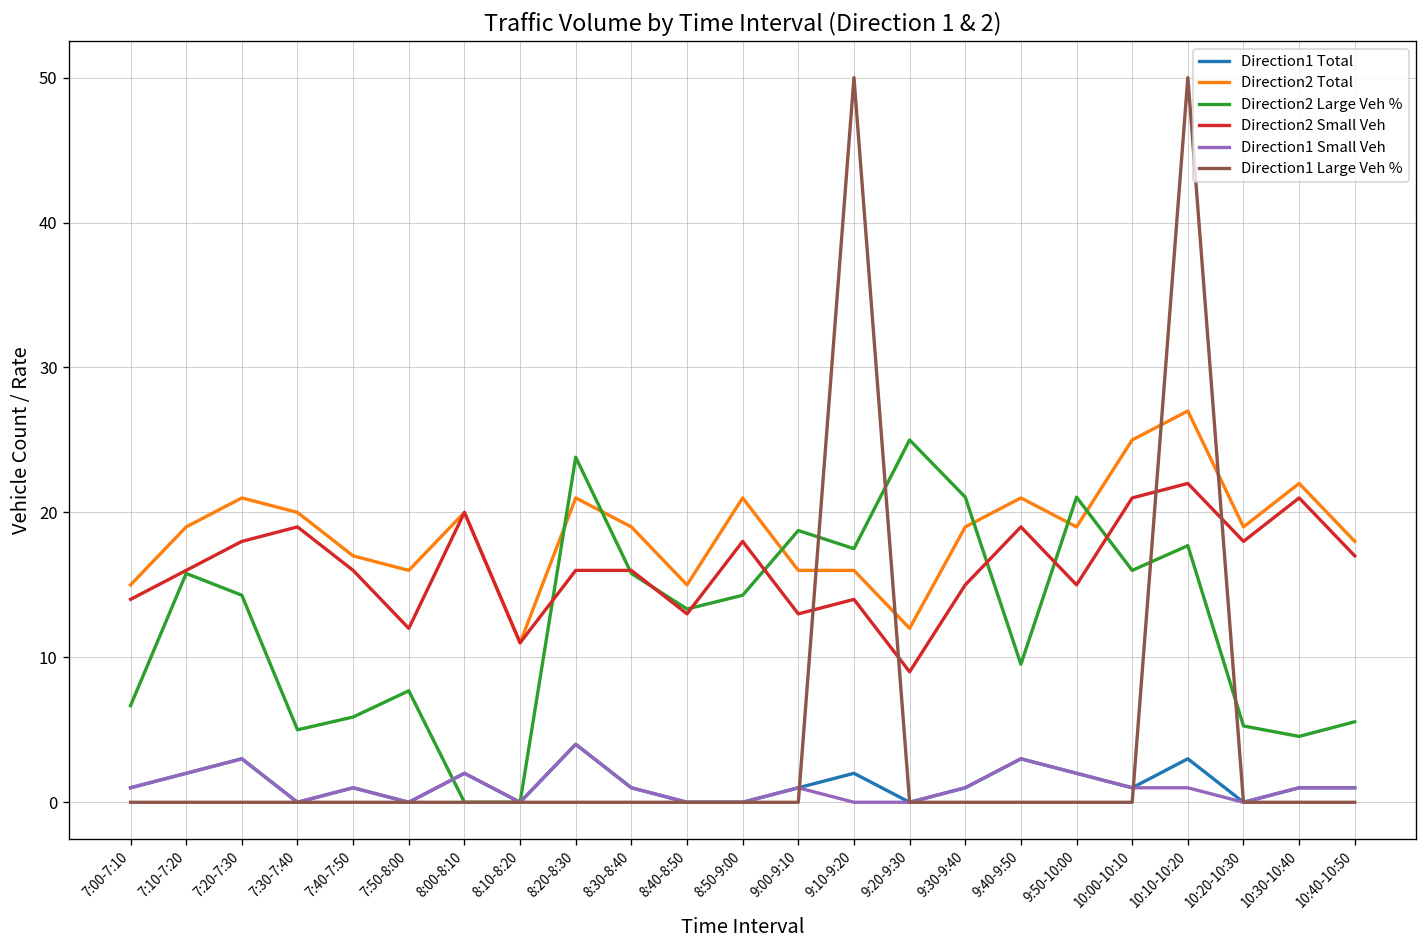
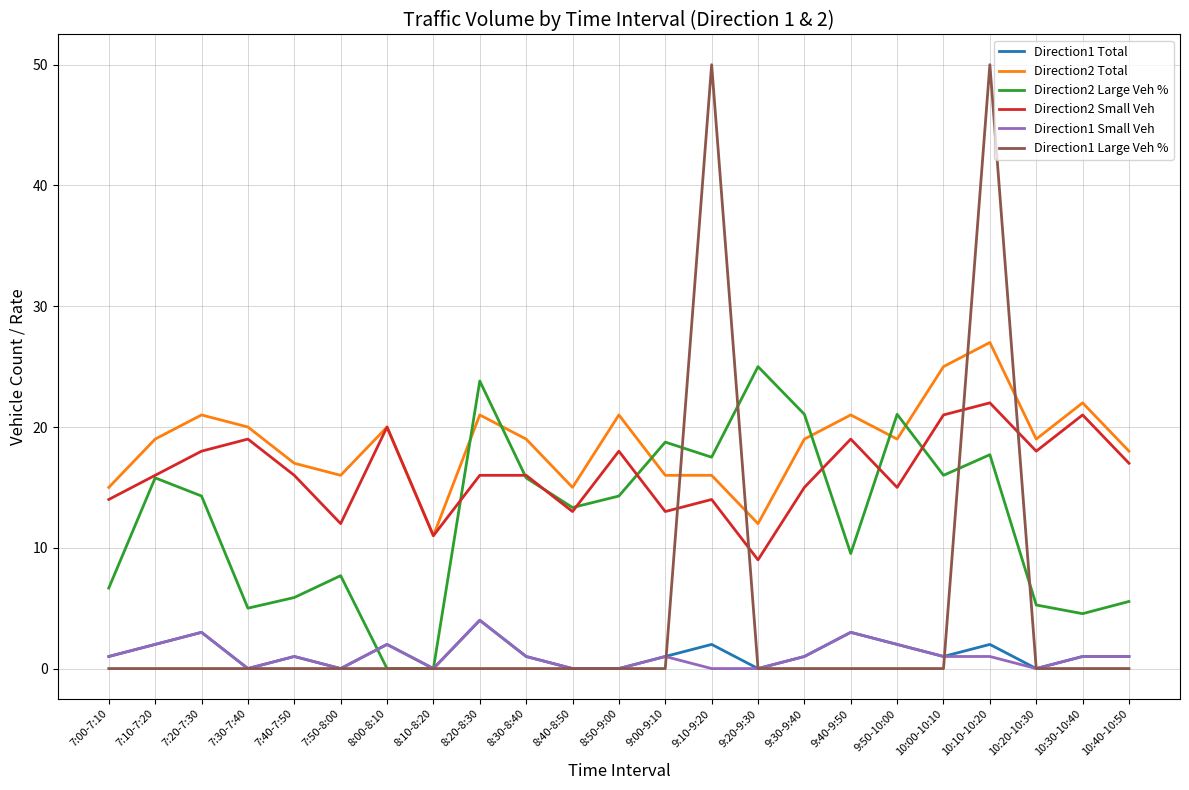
Direction1 Total, 10:10-10:20: 3 -> 2
